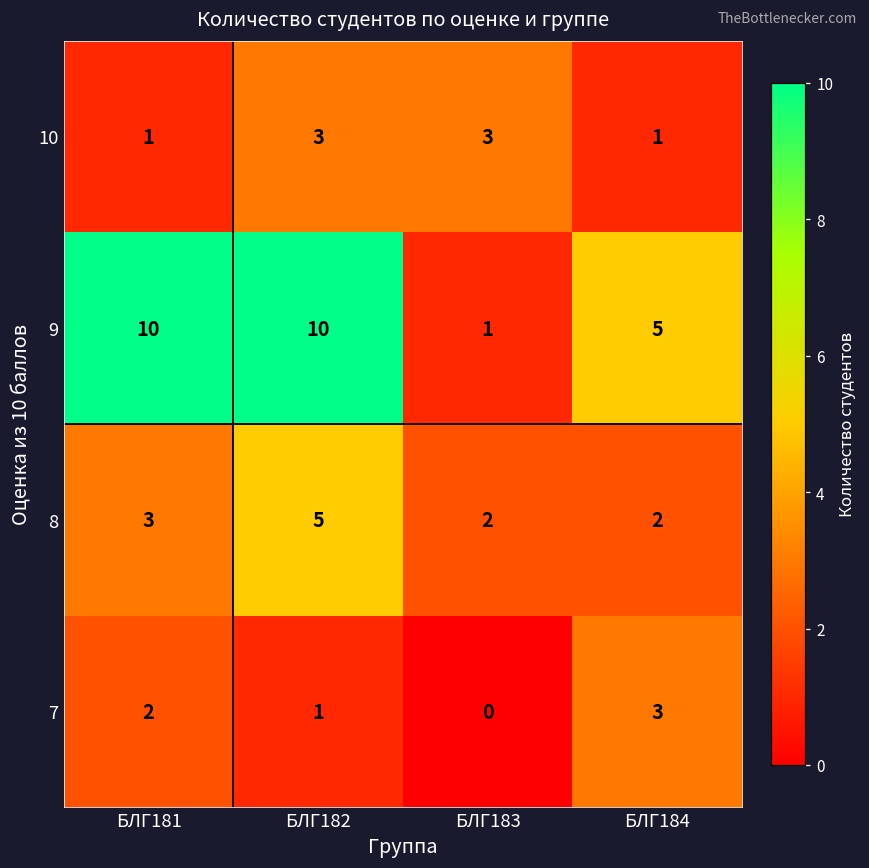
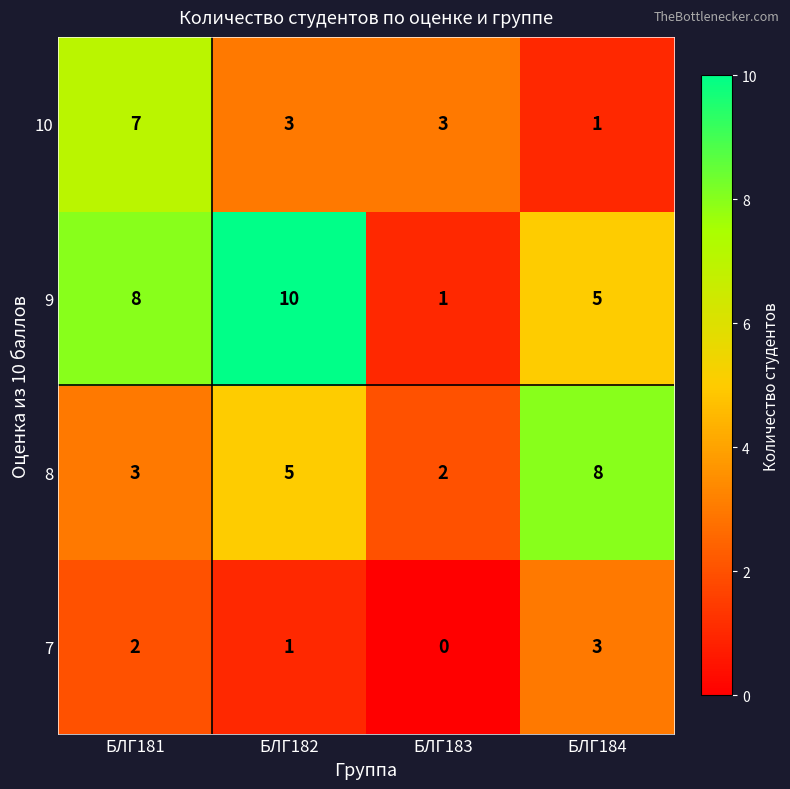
10, БЛГ181: 1 -> 7
9, БЛГ181: 10 -> 8
8, БЛГ184: 2 -> 8
